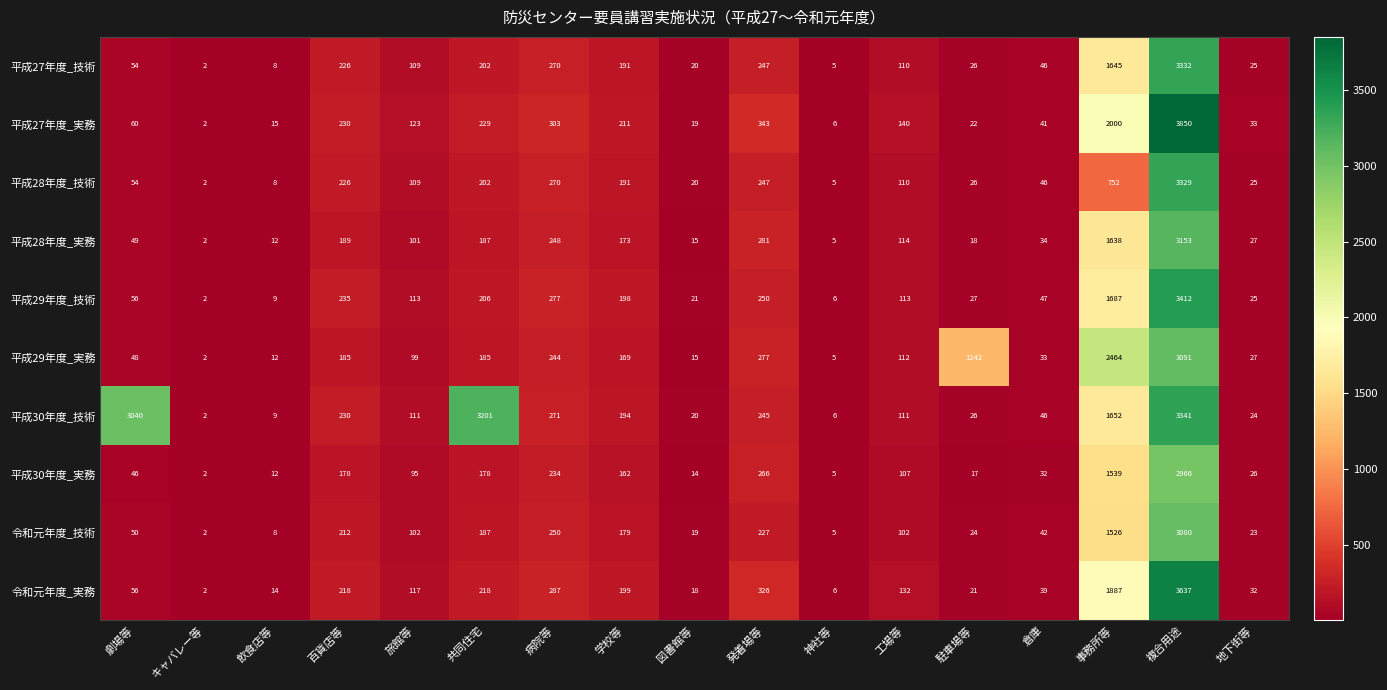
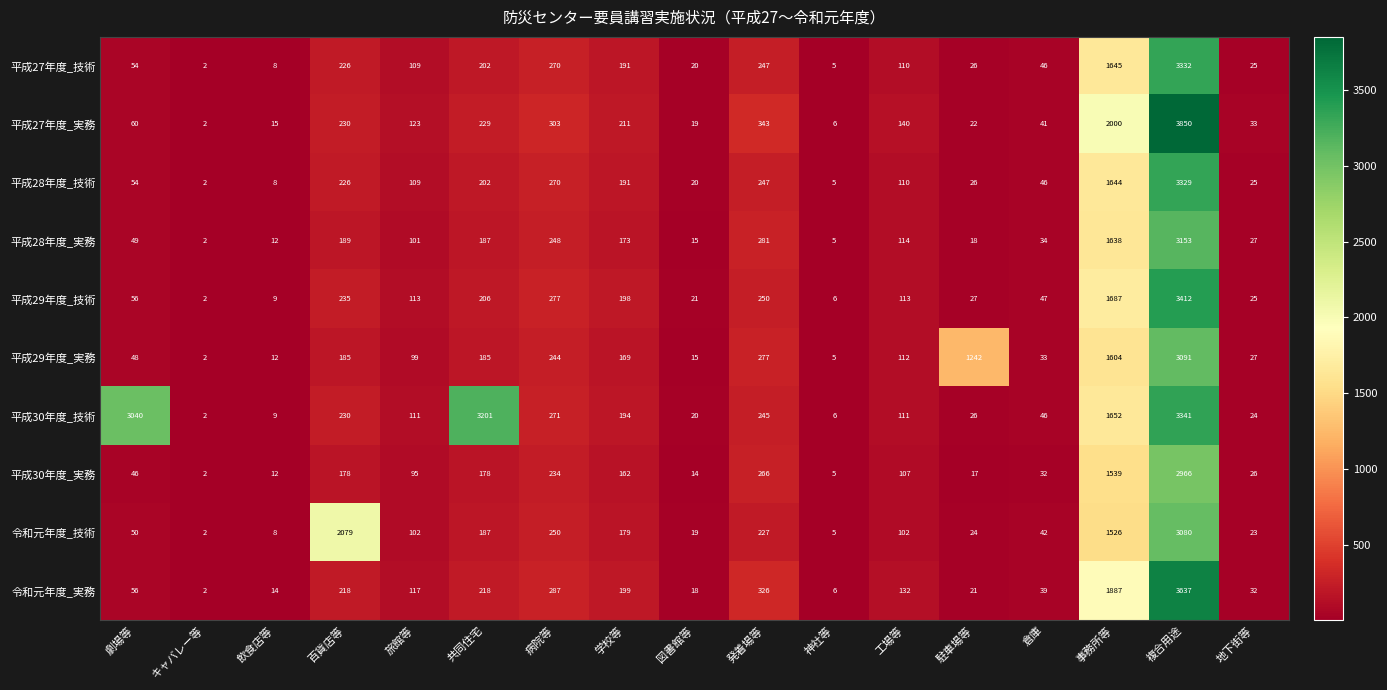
平成28年度_技術, 事務所等: 752 -> 1644
平成29年度_実務, 事務所等: 2464 -> 1604
令和元年度_技術, 百貨店等: 212 -> 2079
